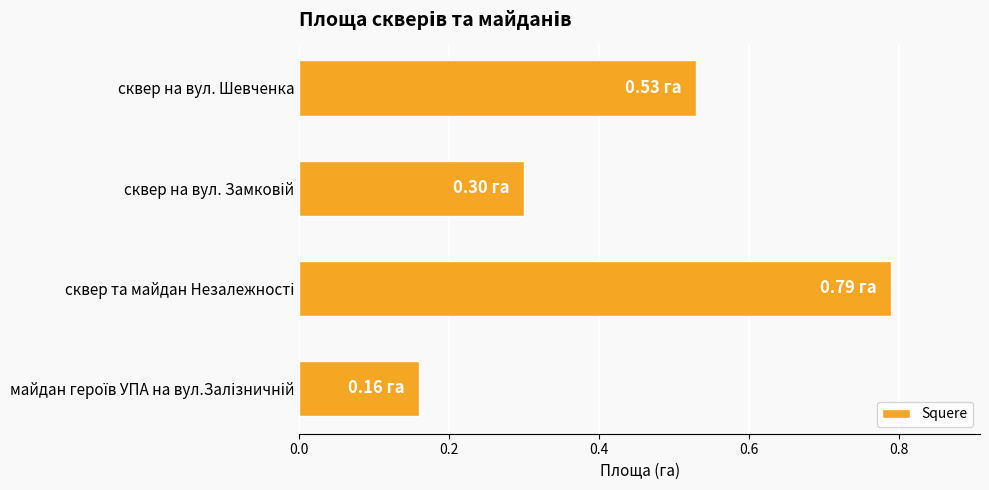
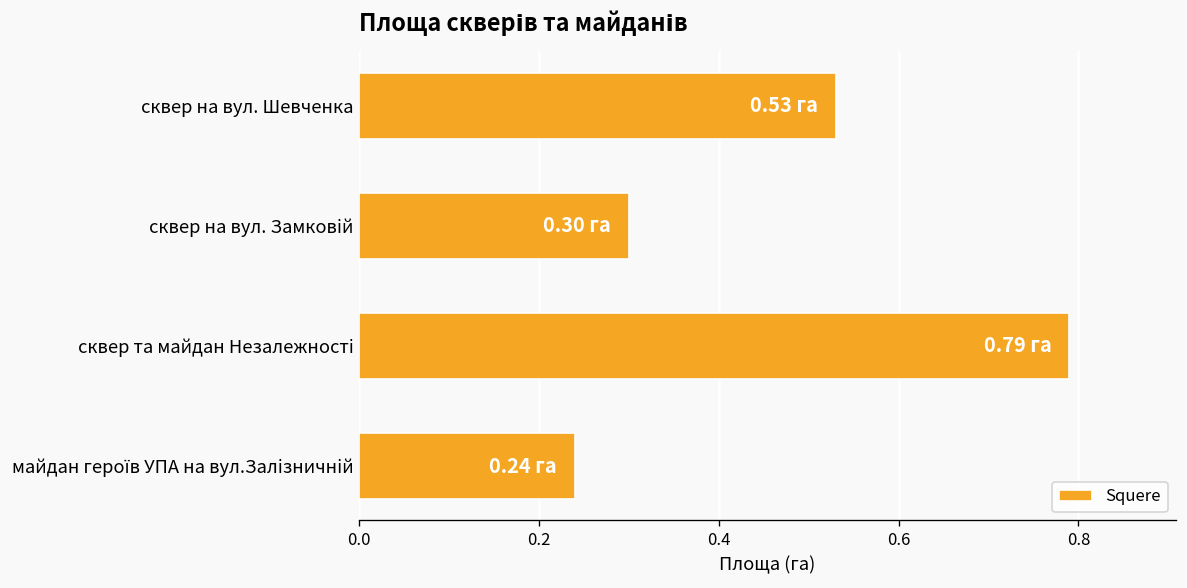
майдан героїв УПА на вул.Залізничній: 0.16 -> 0.24
